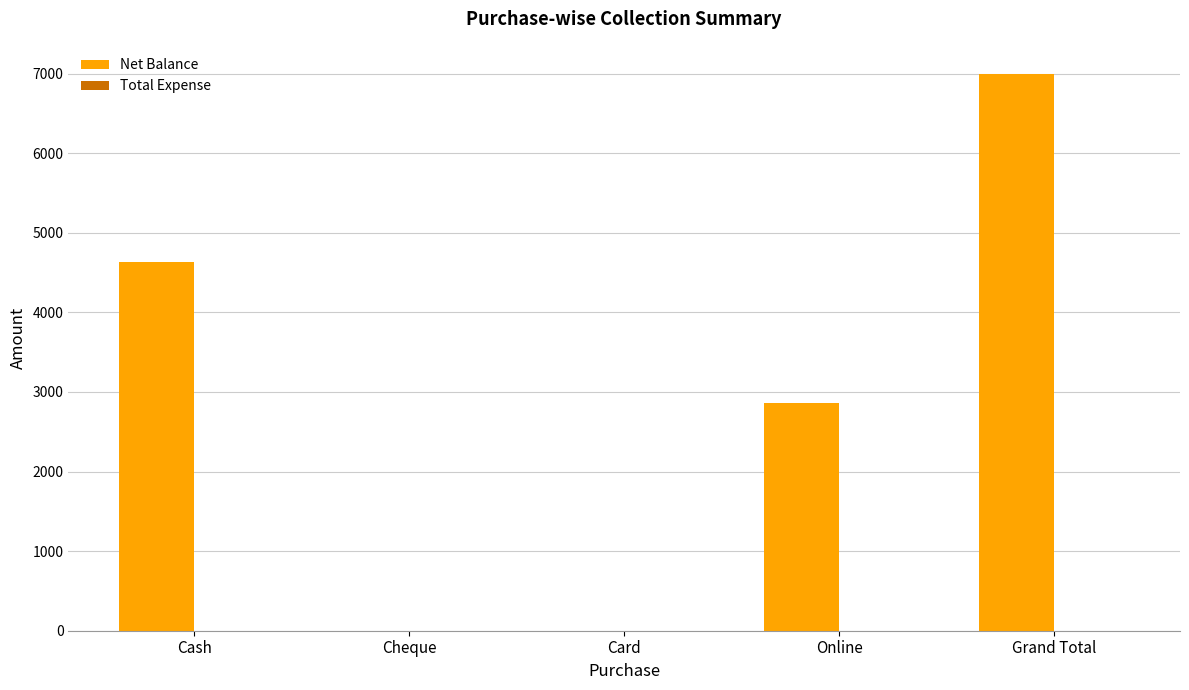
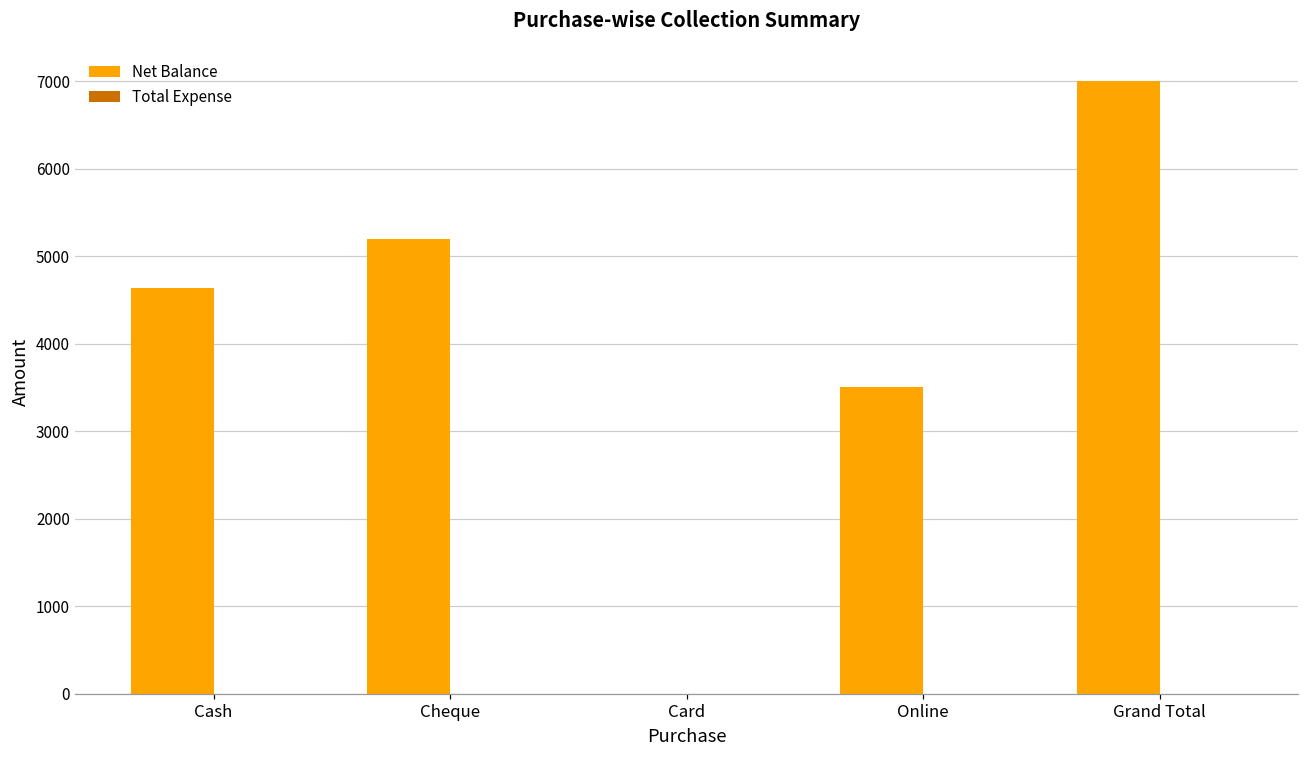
Net Balance, Cheque: 0 -> 5200
Net Balance, Online: 2900 -> 3500
